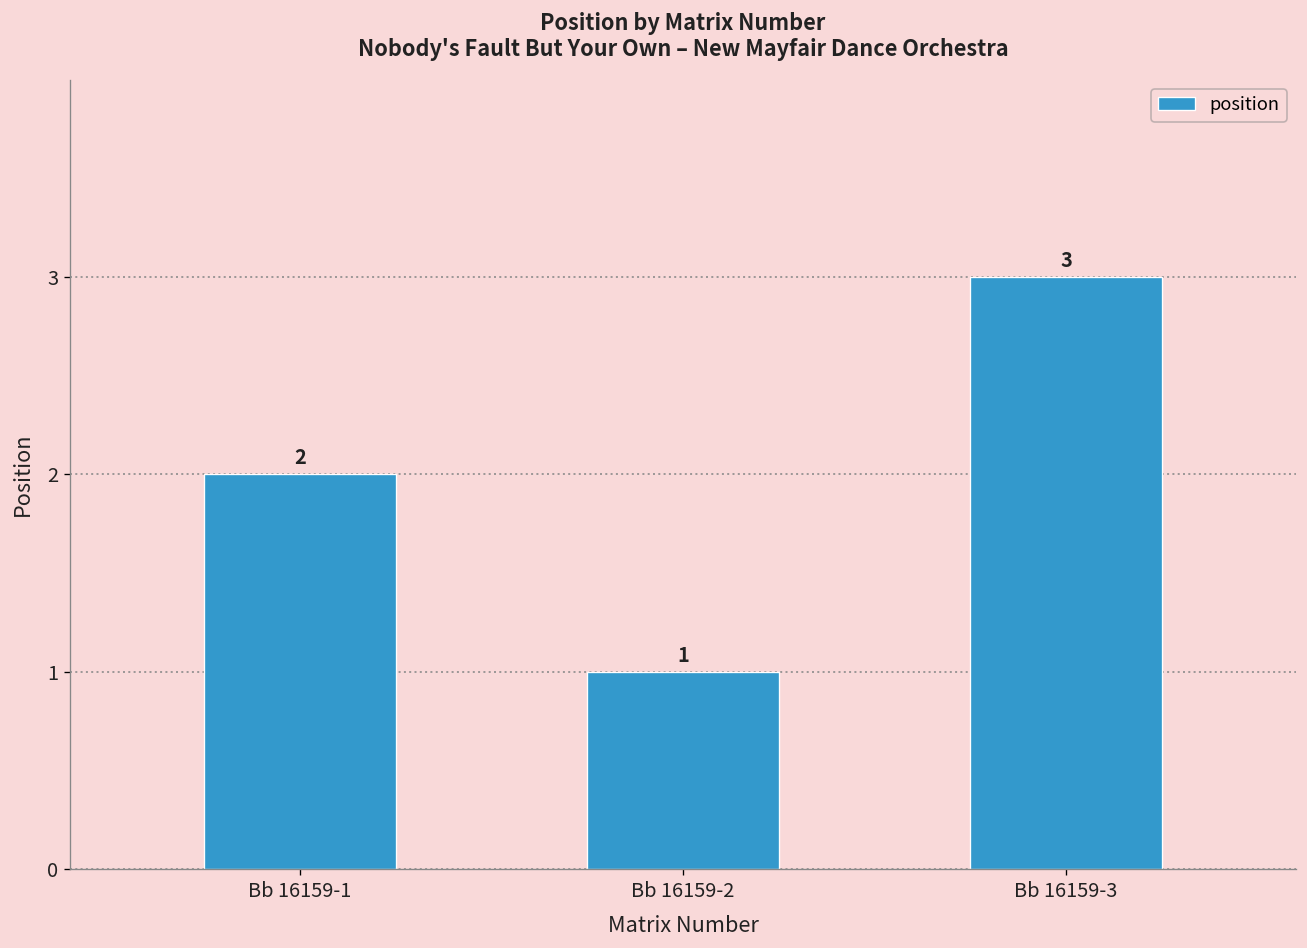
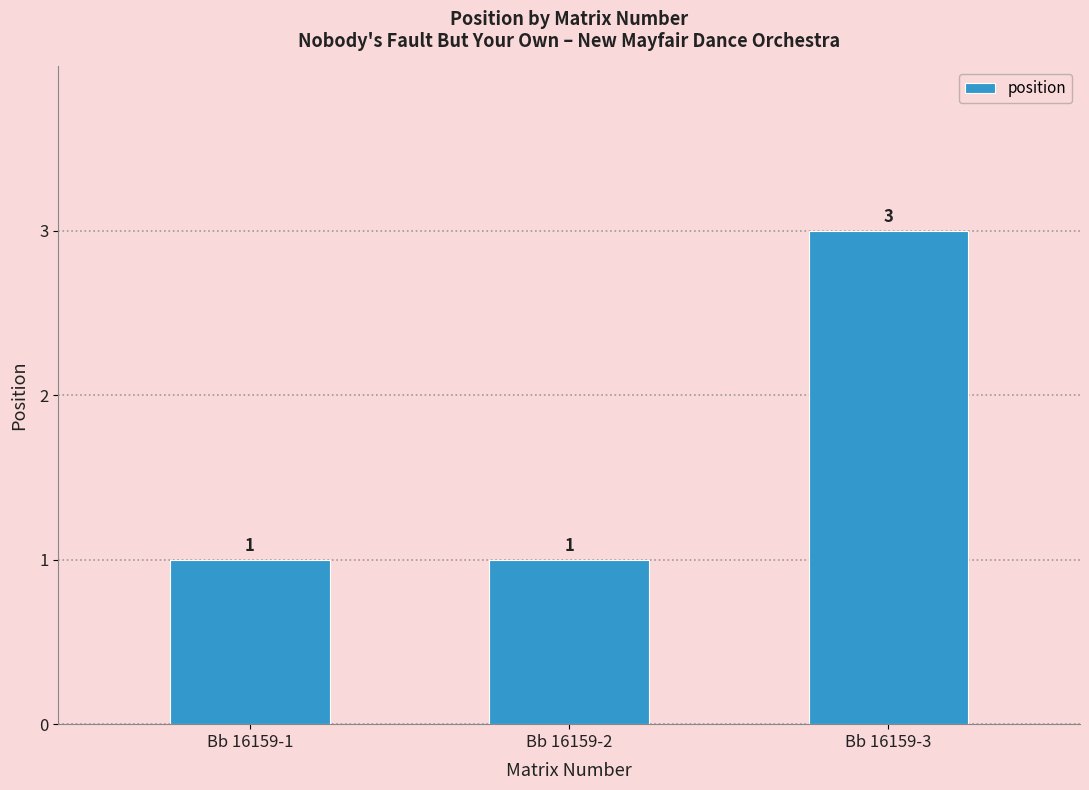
Bb 16159-1: 2 -> 1
